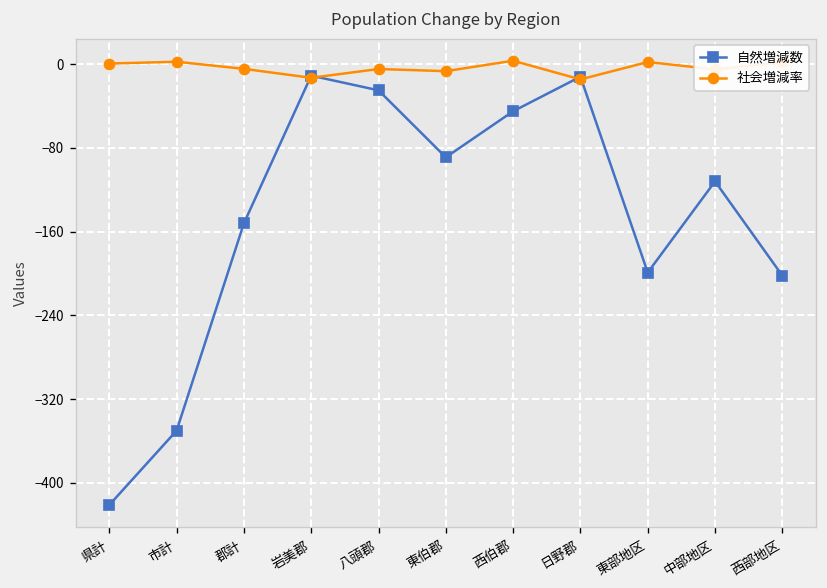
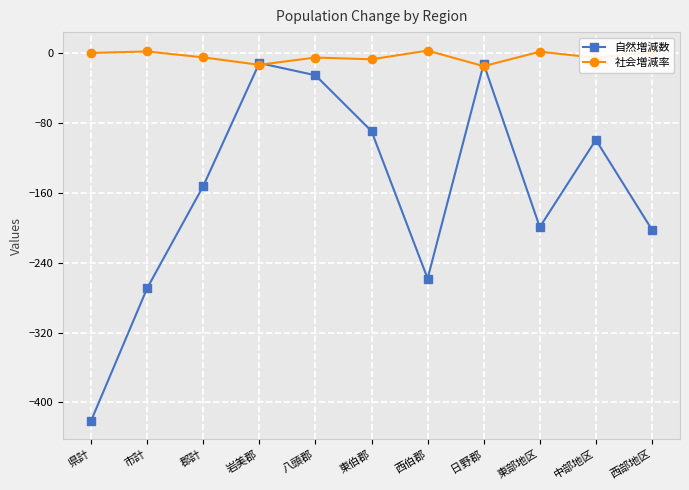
自然増減数, 市計: -350 -> -270
自然増減数, 西伯郡: -50 -> -260
自然増減数, 中部地区: -110 -> -100
